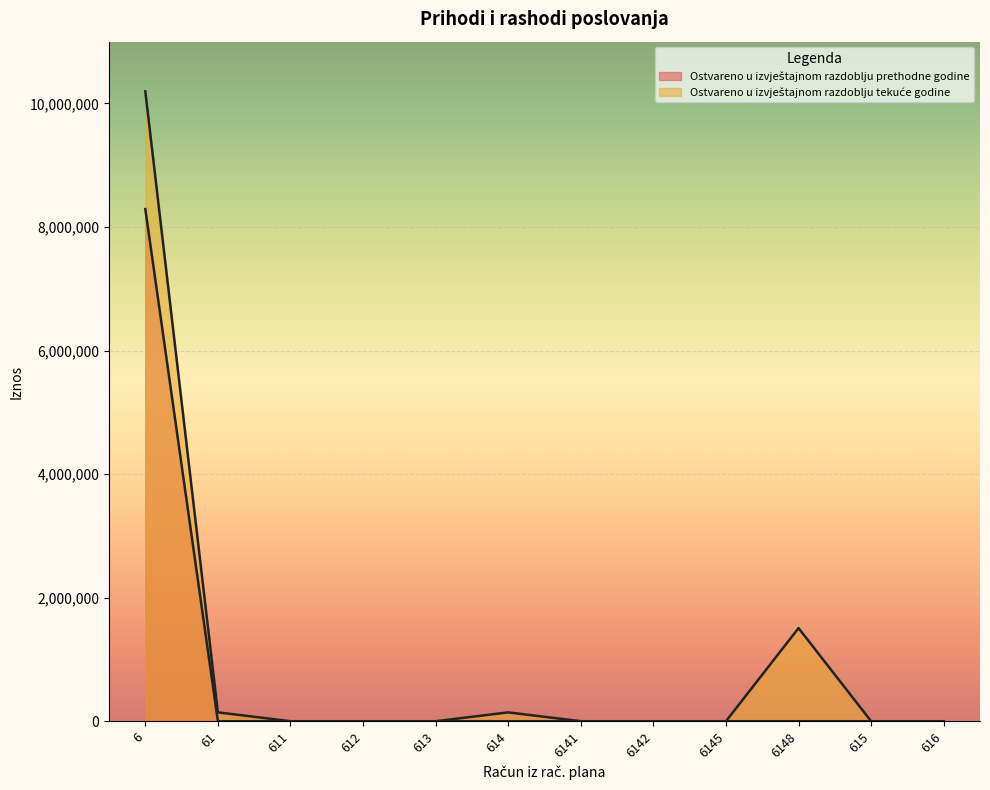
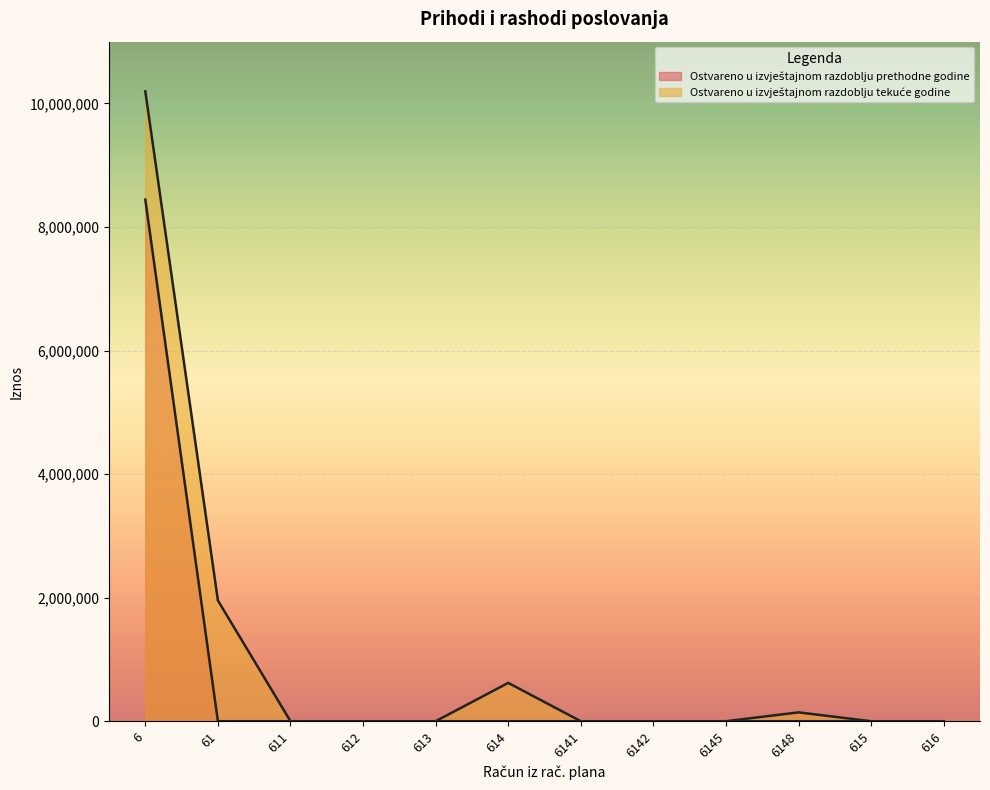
Ostvareno u izvještajnom razdoblju prethodne godine, 6: 8,300,000 -> 8,400,000
Ostvareno u izvještajnom razdoblju tekuće godine, 61: 100,000 -> 2,000,000
Ostvareno u izvještajnom razdoblju tekuće godine, 614: 100,000 -> 600,000
Ostvareno u izvještajnom razdoblju tekuće godine, 6148: 1,500,000 -> 100,000
